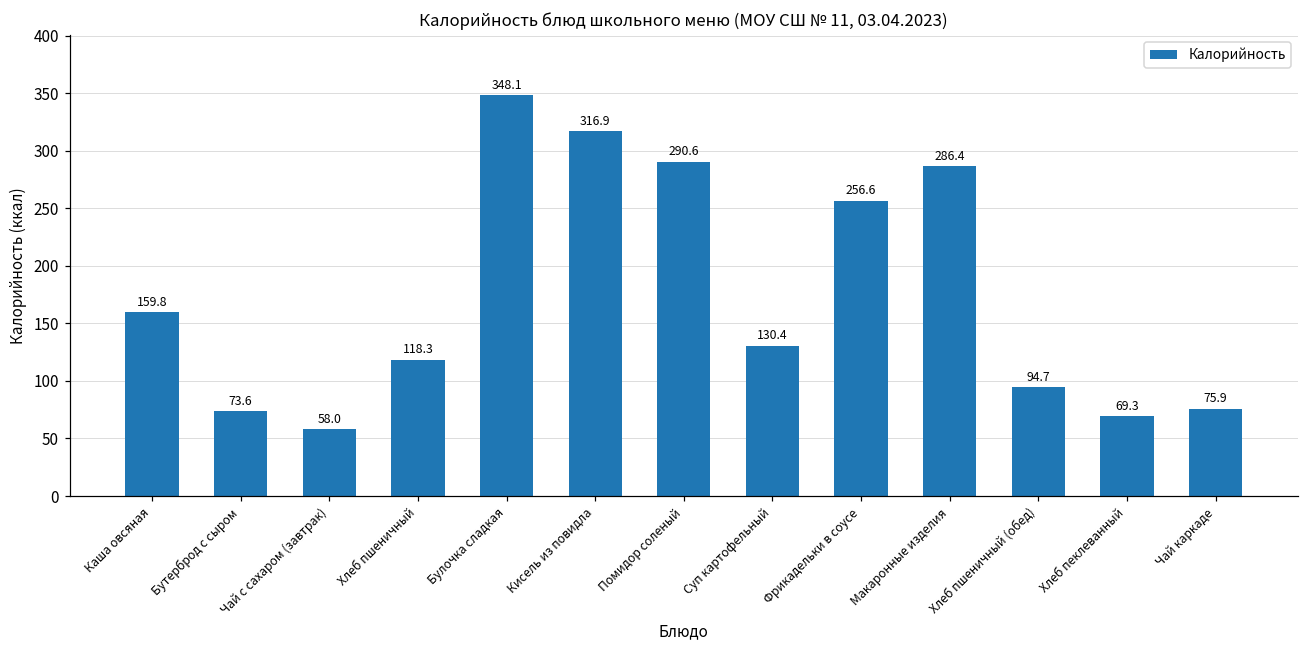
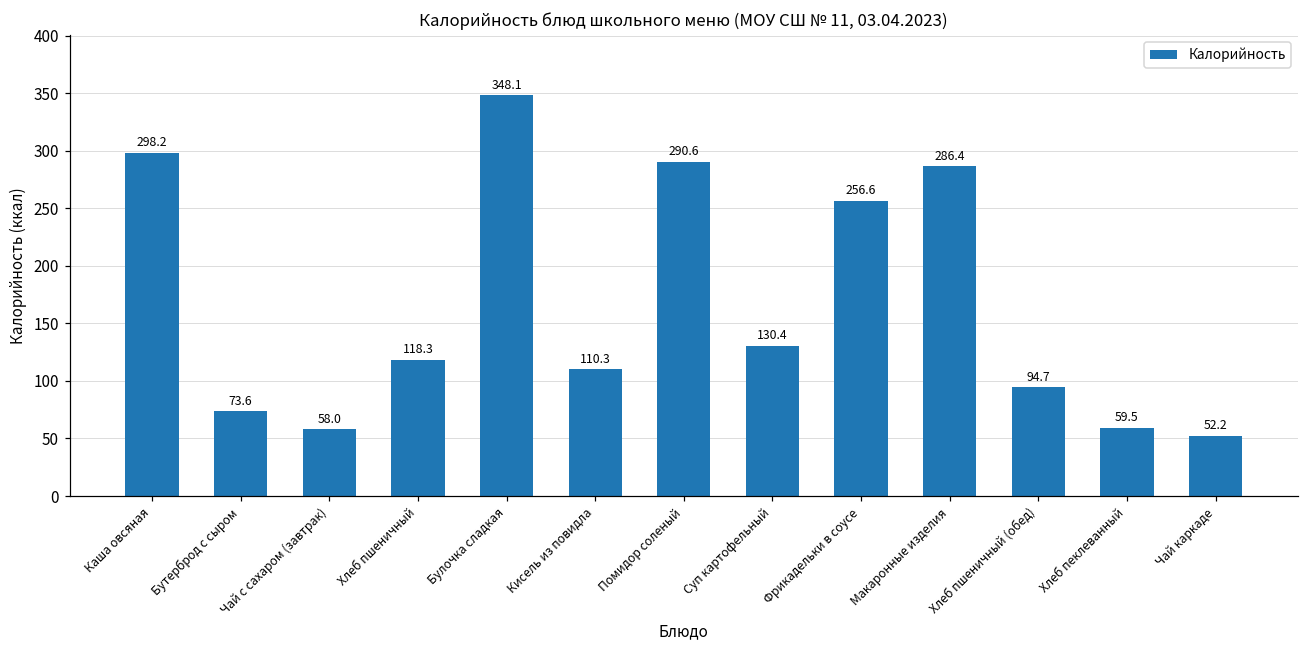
Каша овсяная: 159.8 -> 298.2
Кисель из повидла: 316.9 -> 110.3
Хлеб пеклеванный: 69.3 -> 59.5
Чай каркаде: 75.9 -> 52.2
